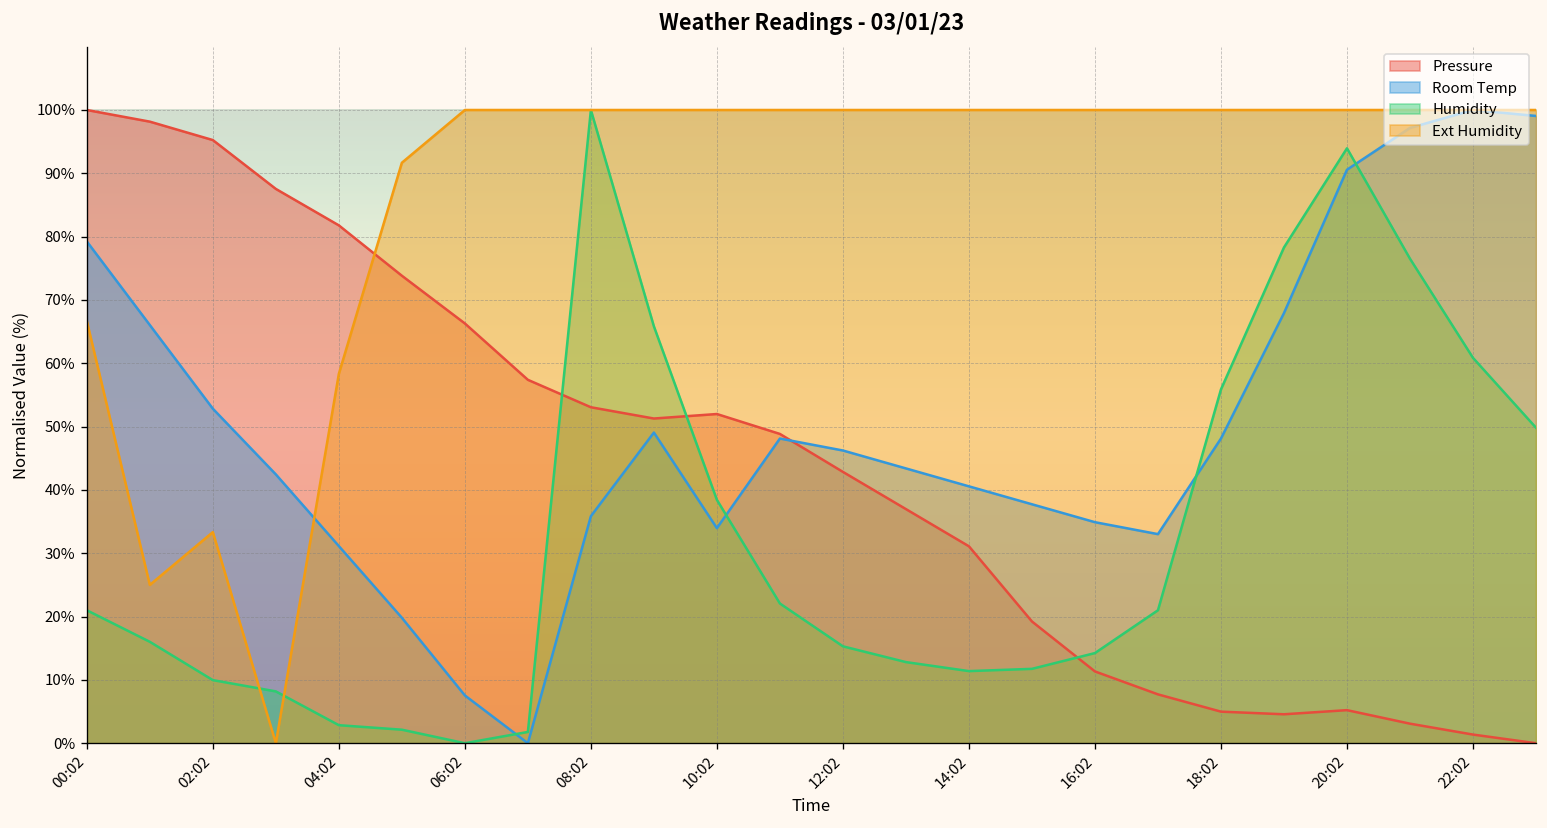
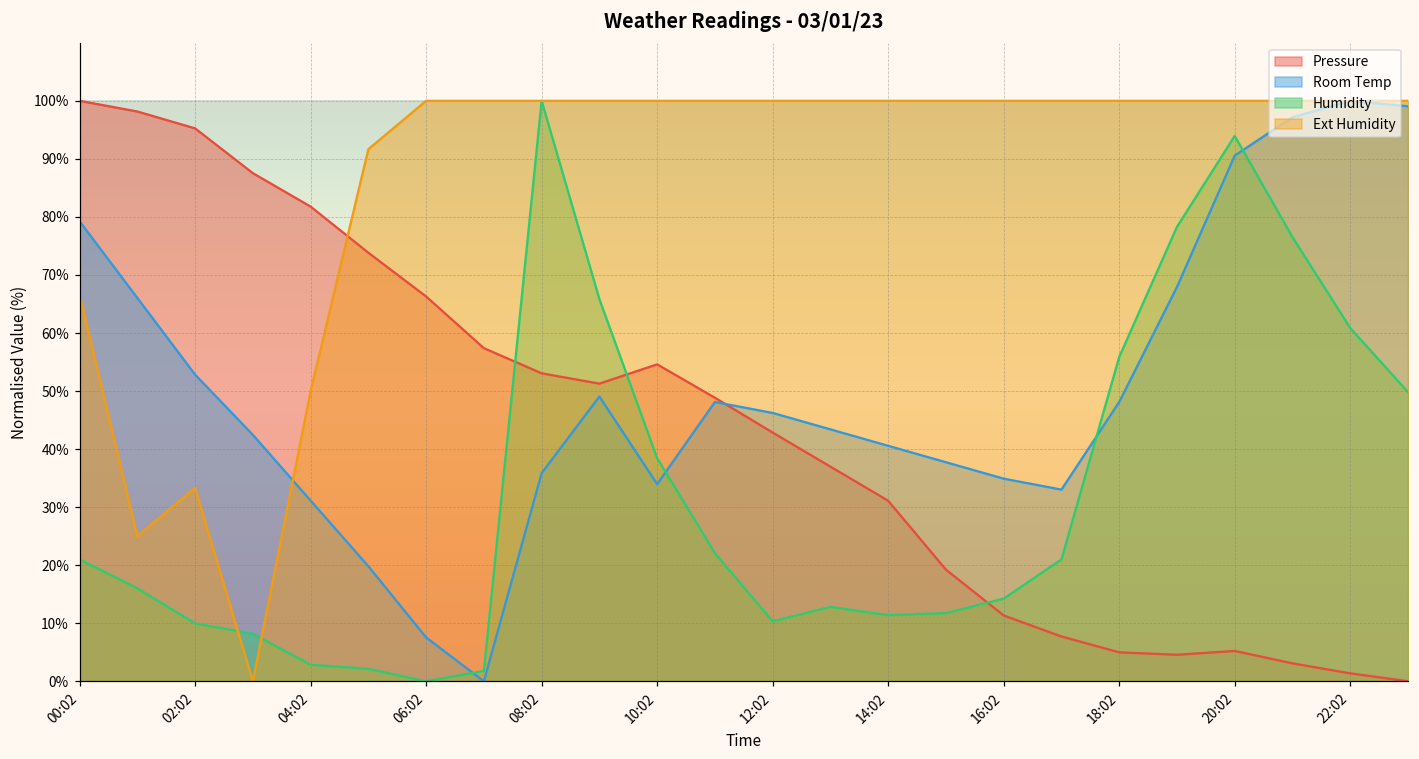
Ext Humidity, 04:02: 58% -> 50%
Pressure, 10:02: 52% -> 55%
Humidity, 12:02: 15% -> 10%
